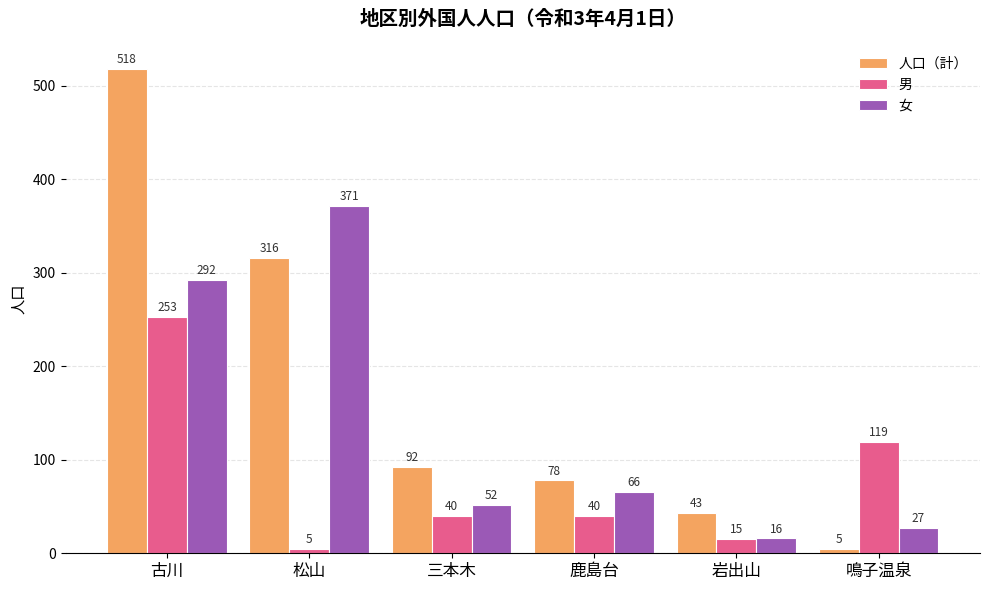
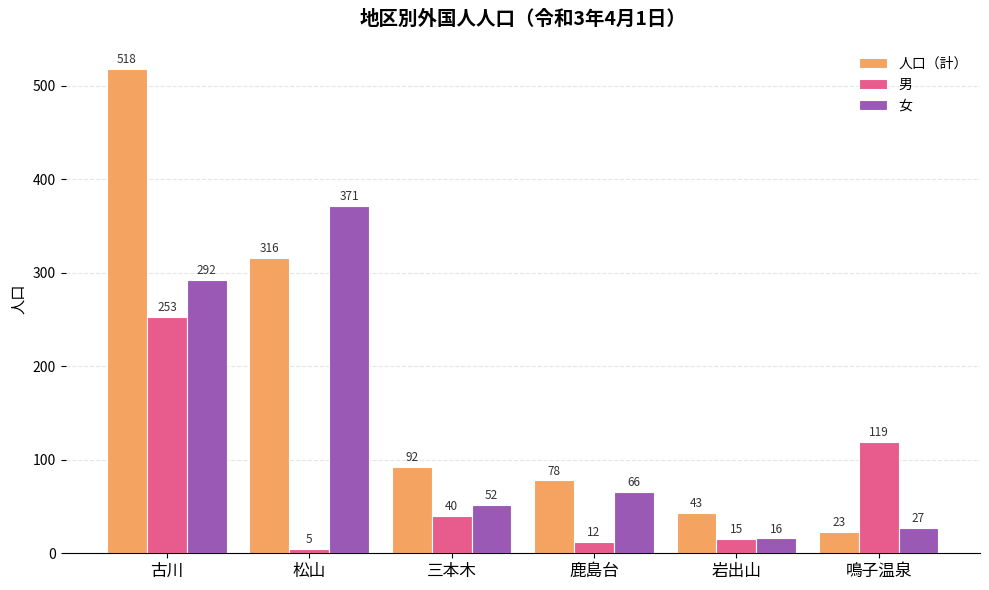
男, 鹿島台: 40 -> 12
人口（計）, 鳴子温泉: 5 -> 23
